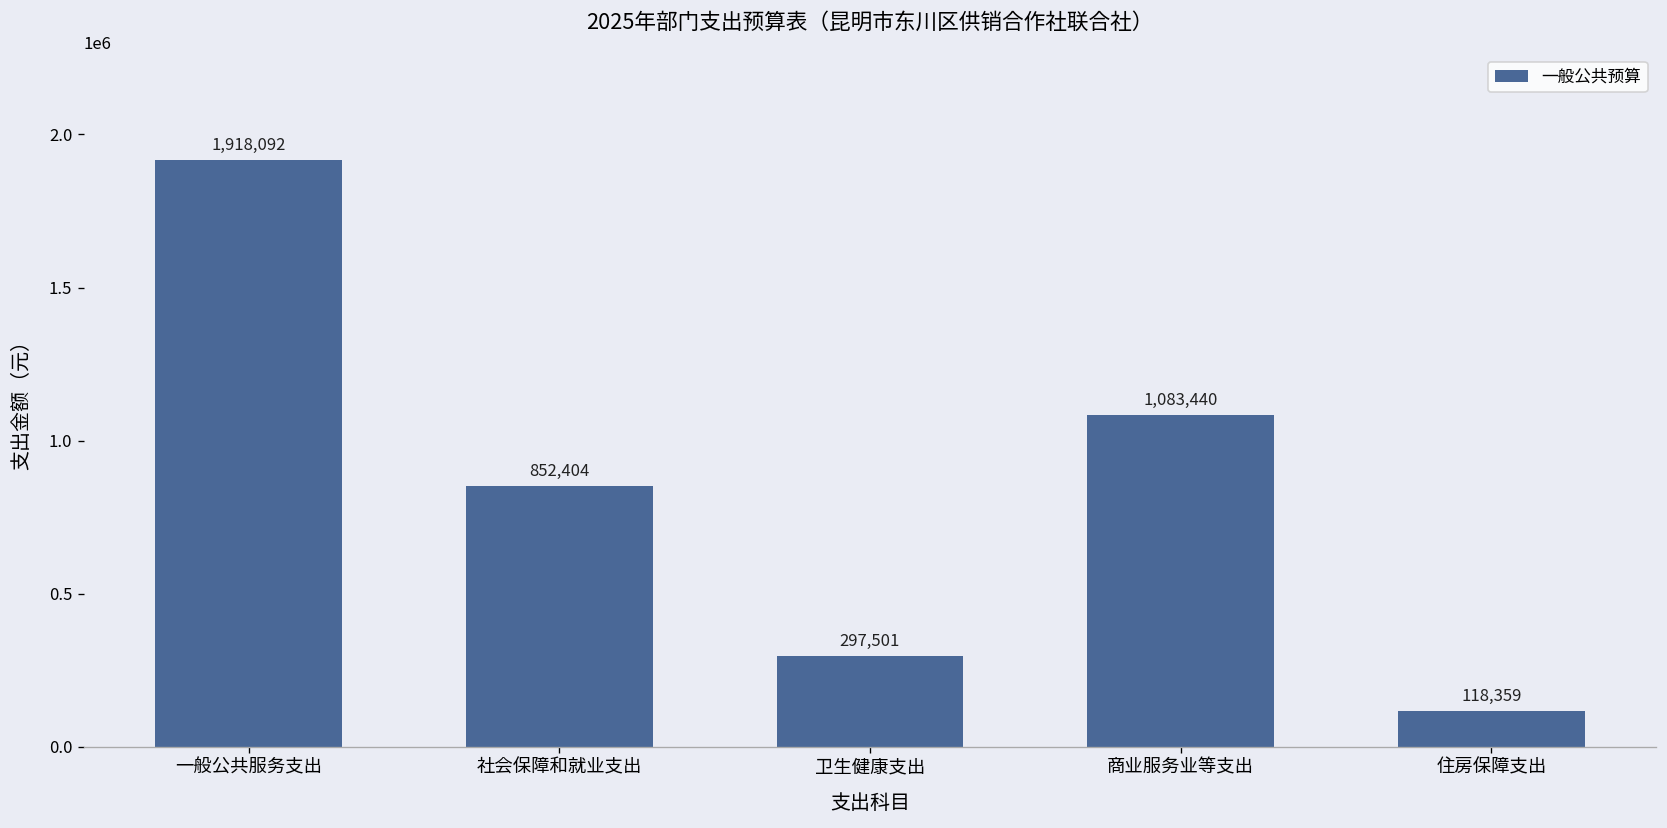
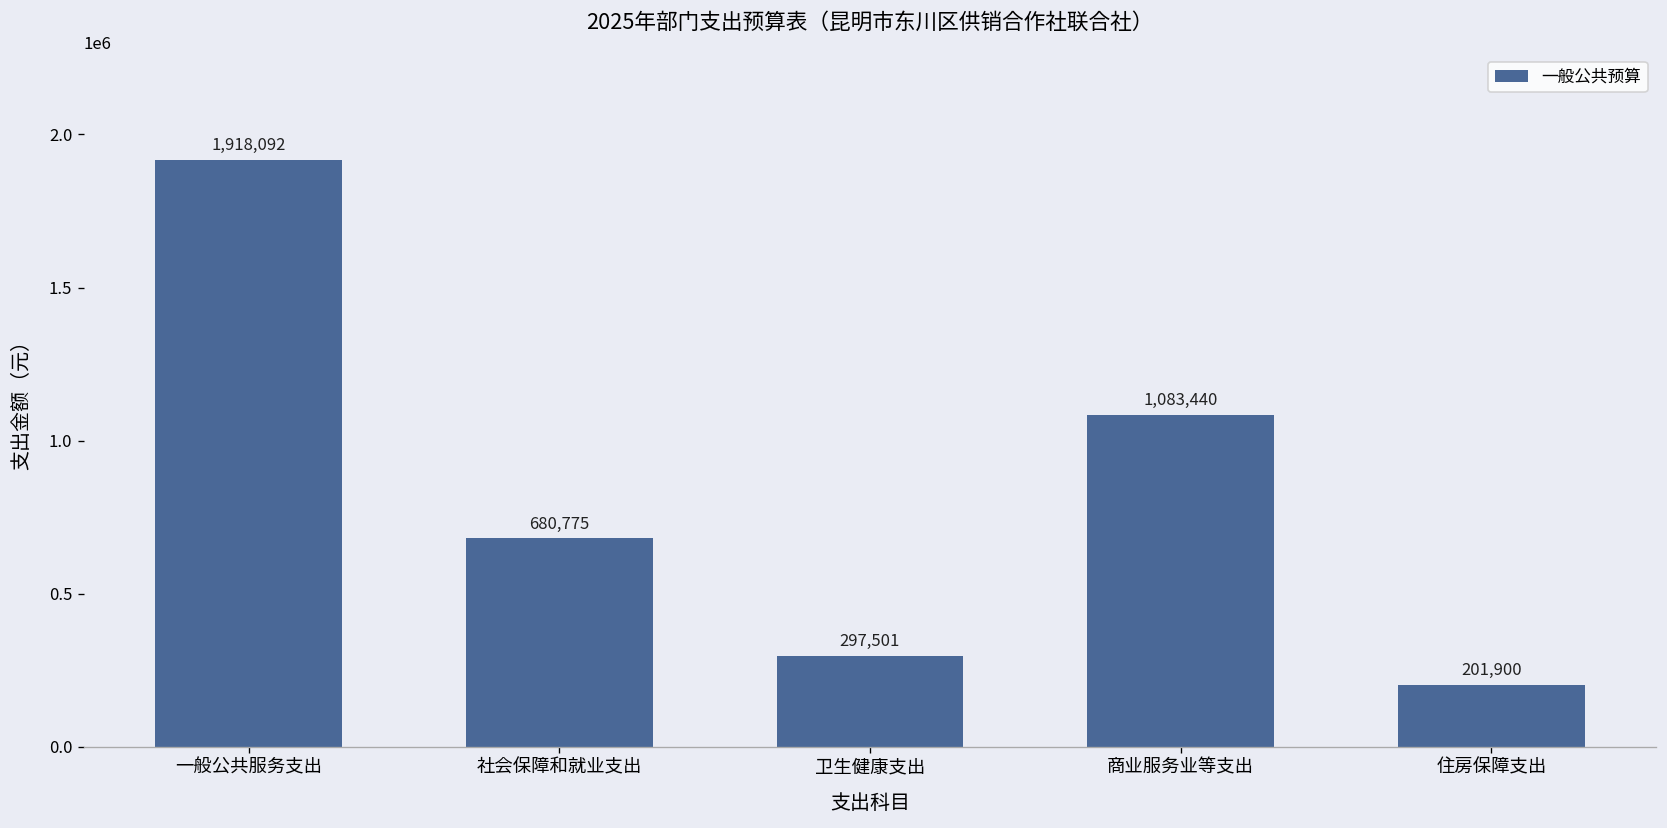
社会保障和就业支出: 852,404 -> 680,775
住房保障支出: 118,359 -> 201,900
